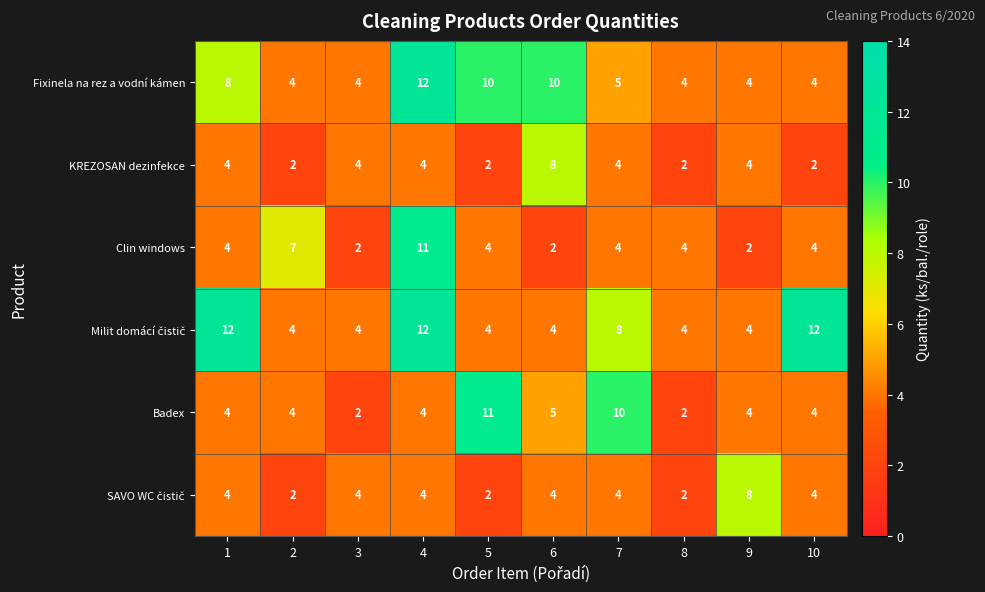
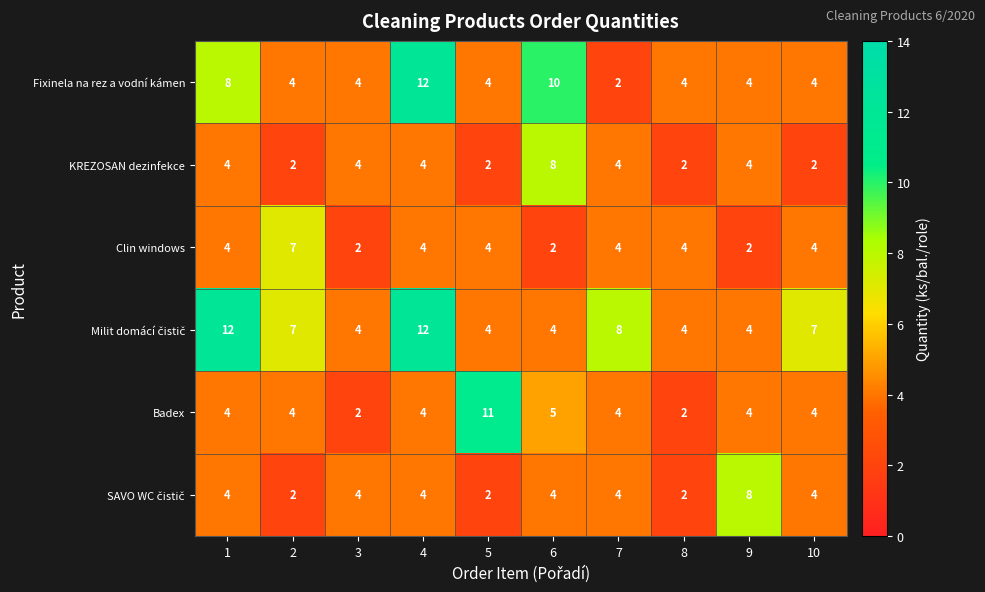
Fixinela na rez a vodní kámen, 5: 10 -> 4
Fixinela na rez a vodní kámen, 7: 5 -> 2
Clin windows, 4: 11 -> 4
Milit domácí čistič, 2: 4 -> 7
Milit domácí čistič, 10: 12 -> 7
Badex, 7: 10 -> 4
